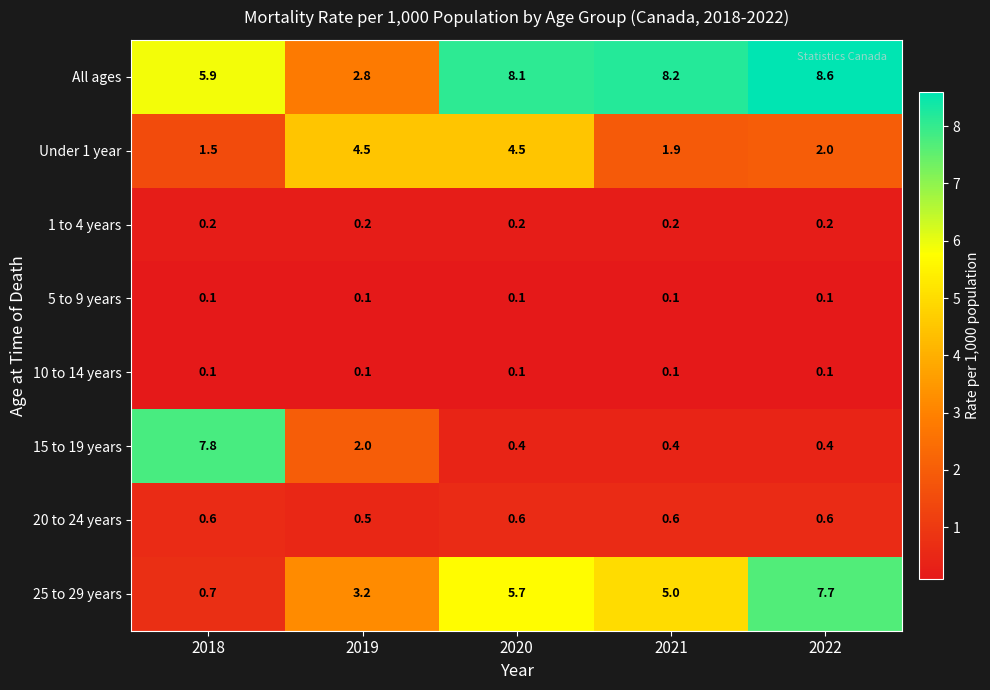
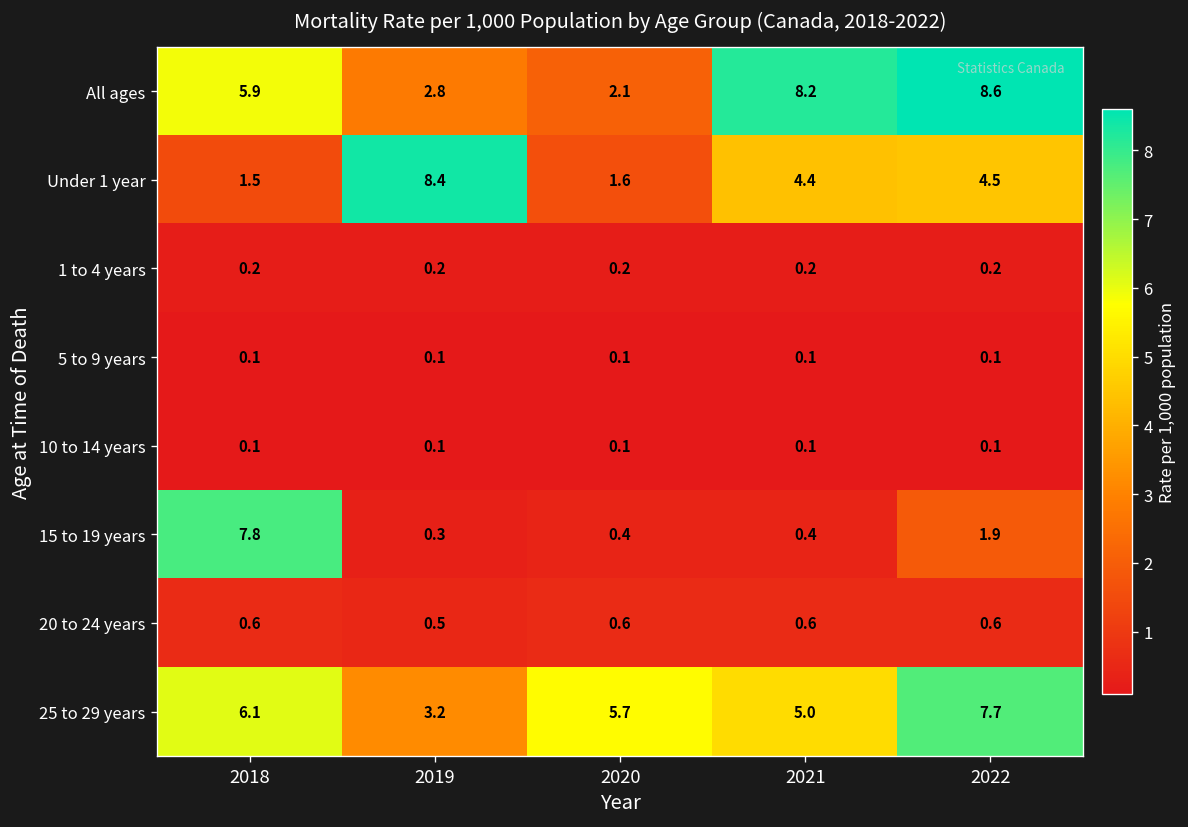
All ages, 2020: 8.1 -> 2.1
Under 1 year, 2019: 4.5 -> 8.4
Under 1 year, 2020: 4.5 -> 1.6
Under 1 year, 2021: 1.9 -> 4.4
Under 1 year, 2022: 2.0 -> 4.5
15 to 19 years, 2019: 2.0 -> 0.3
15 to 19 years, 2022: 0.4 -> 1.9
25 to 29 years, 2018: 0.7 -> 6.1
